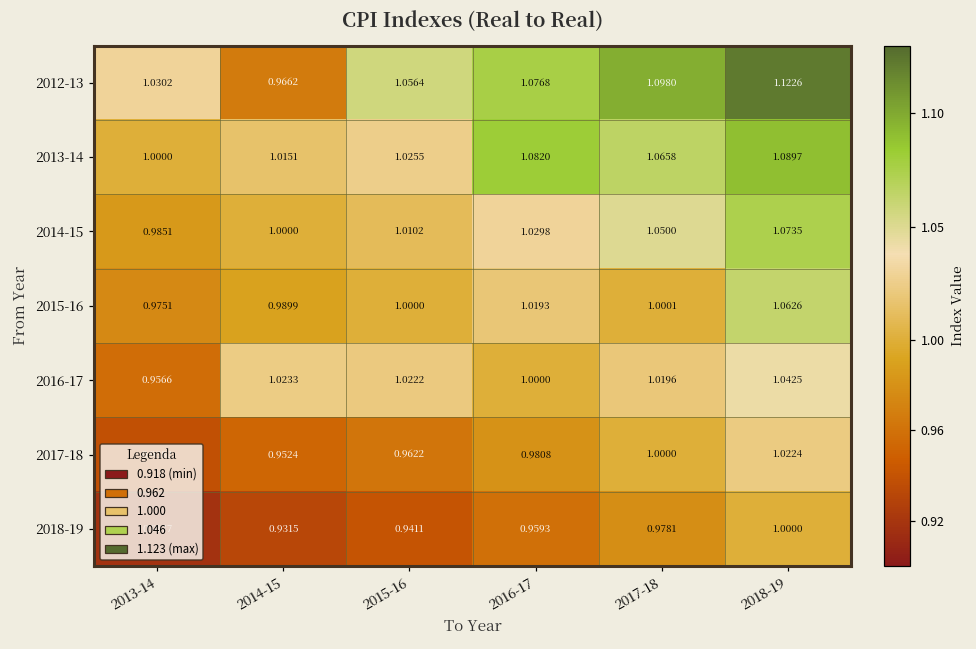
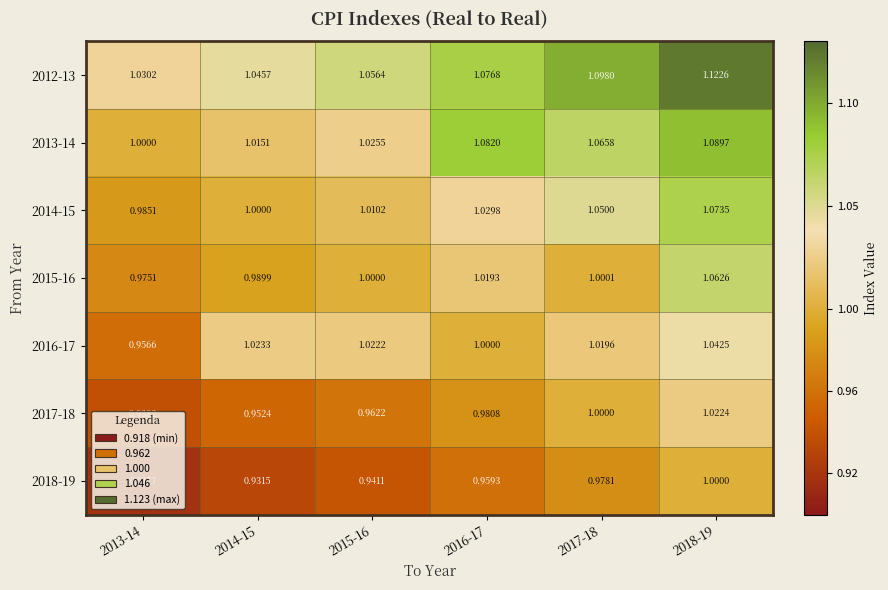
2012-13, 2014-15: 0.9662 -> 1.0457
